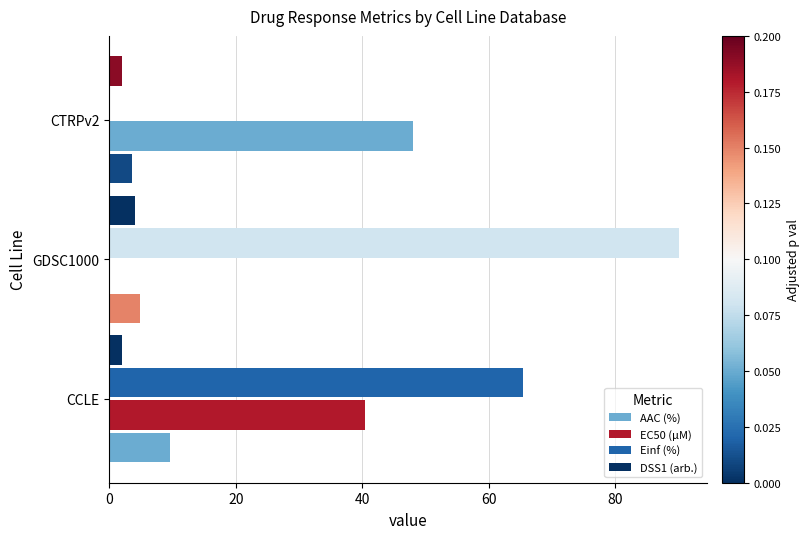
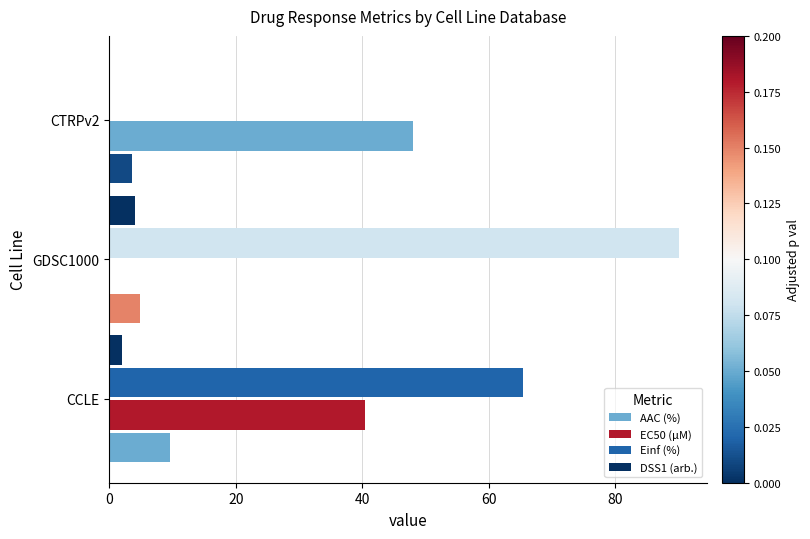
DSS1 (arb.), CTRPv2: 2 -> 0
